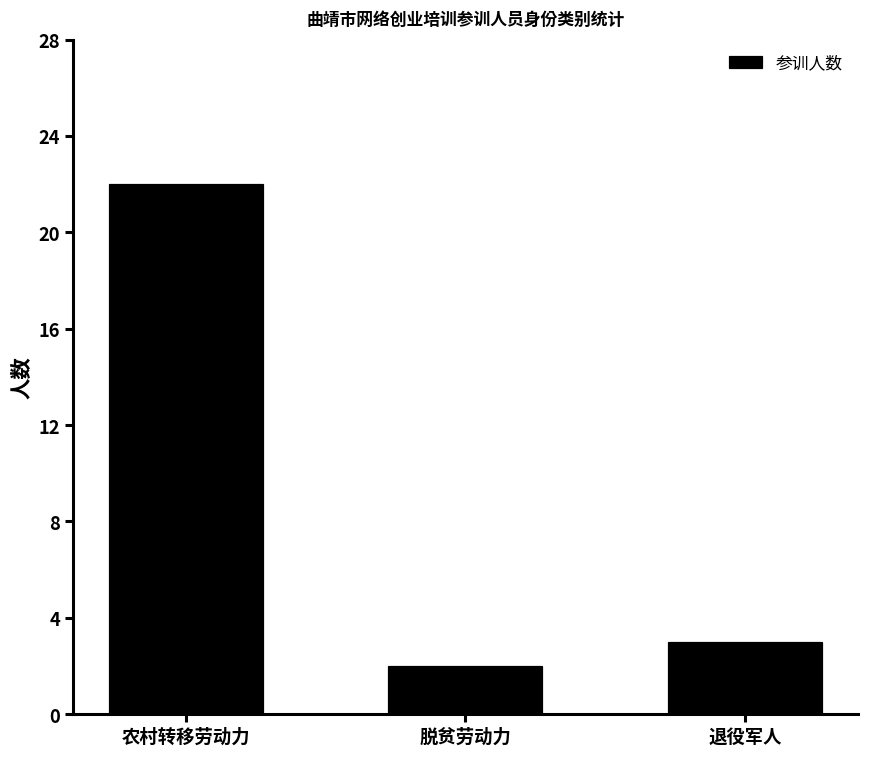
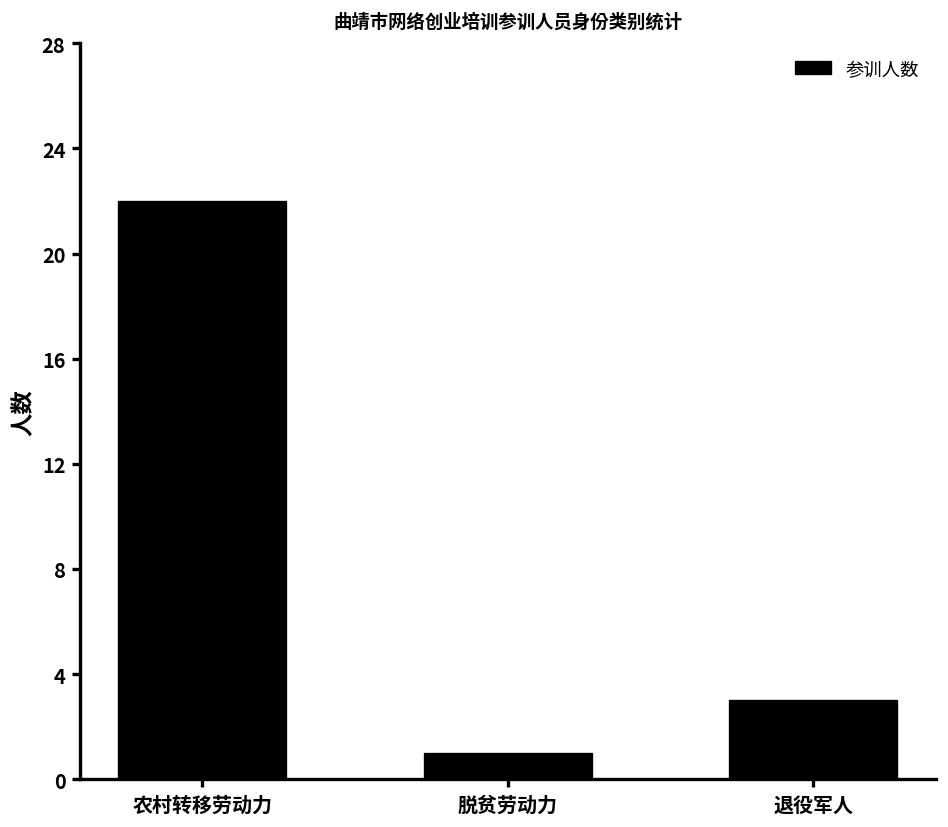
脱贫劳动力: 2 -> 1
